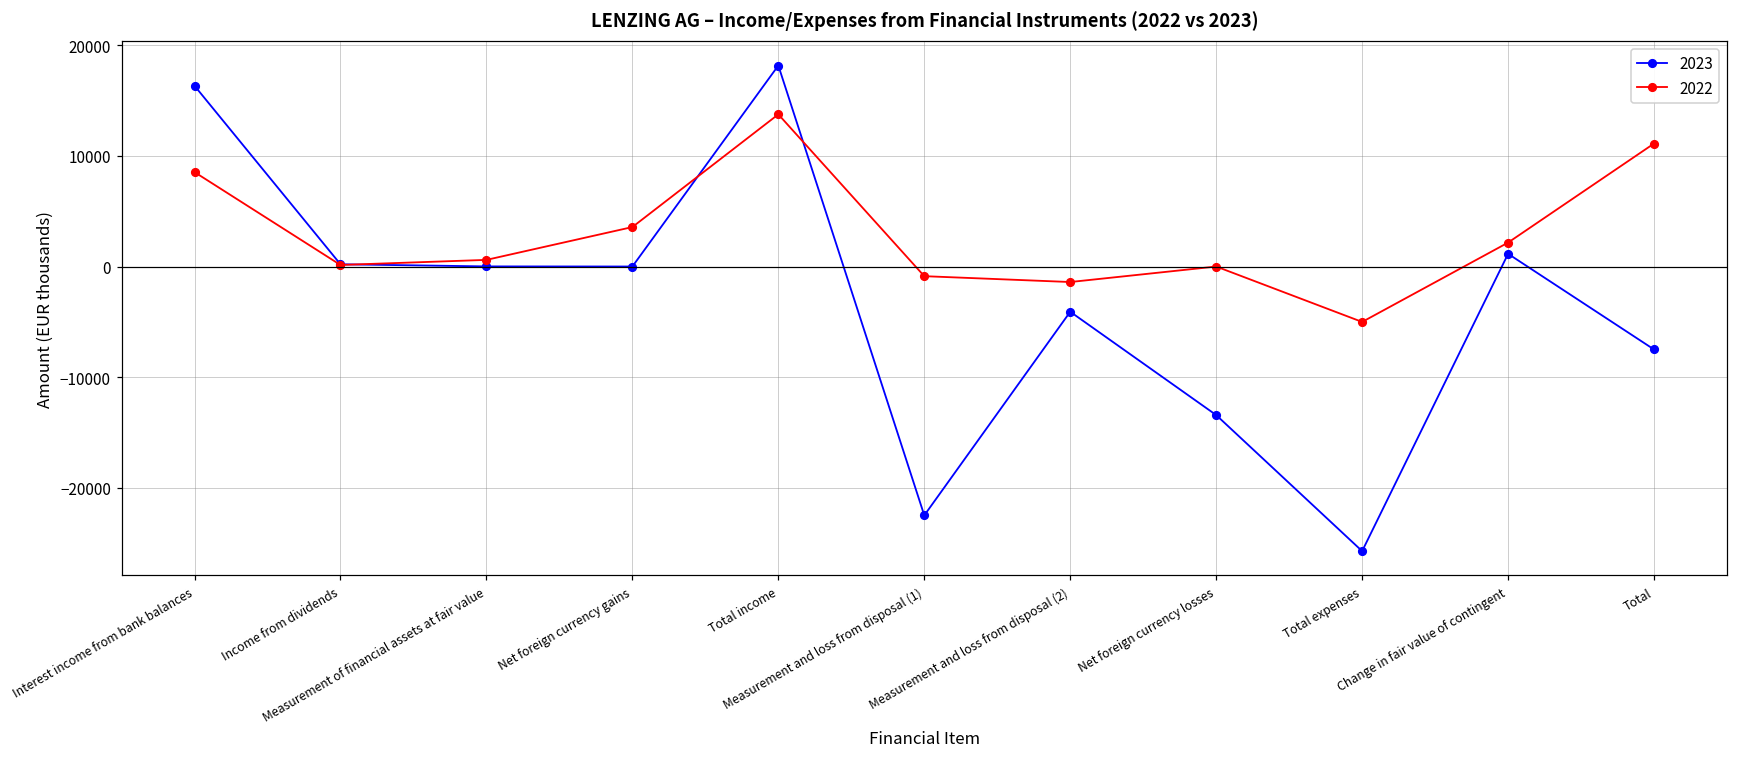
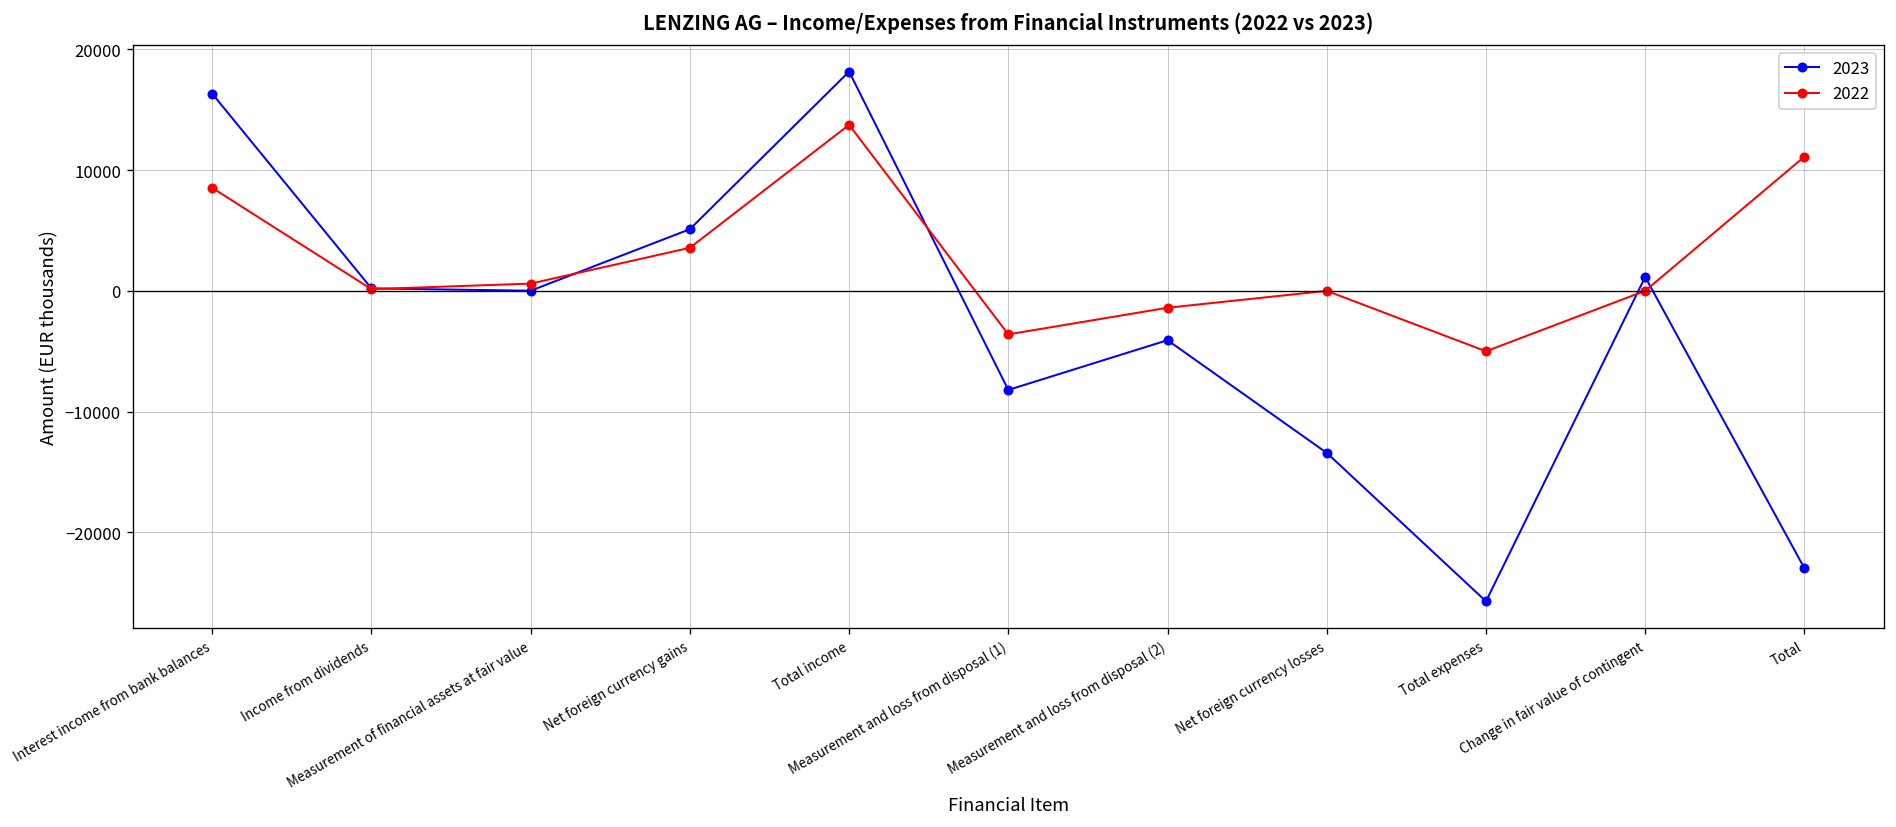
2023, Net foreign currency gains: 0 -> 5100
2023, Measurement and loss from disposal (1): -22500 -> -8200
2022, Measurement and loss from disposal (1): -900 -> -3600
2022, Change in fair value of contingent: 2200 -> 0
2023, Total: -7500 -> -23000
